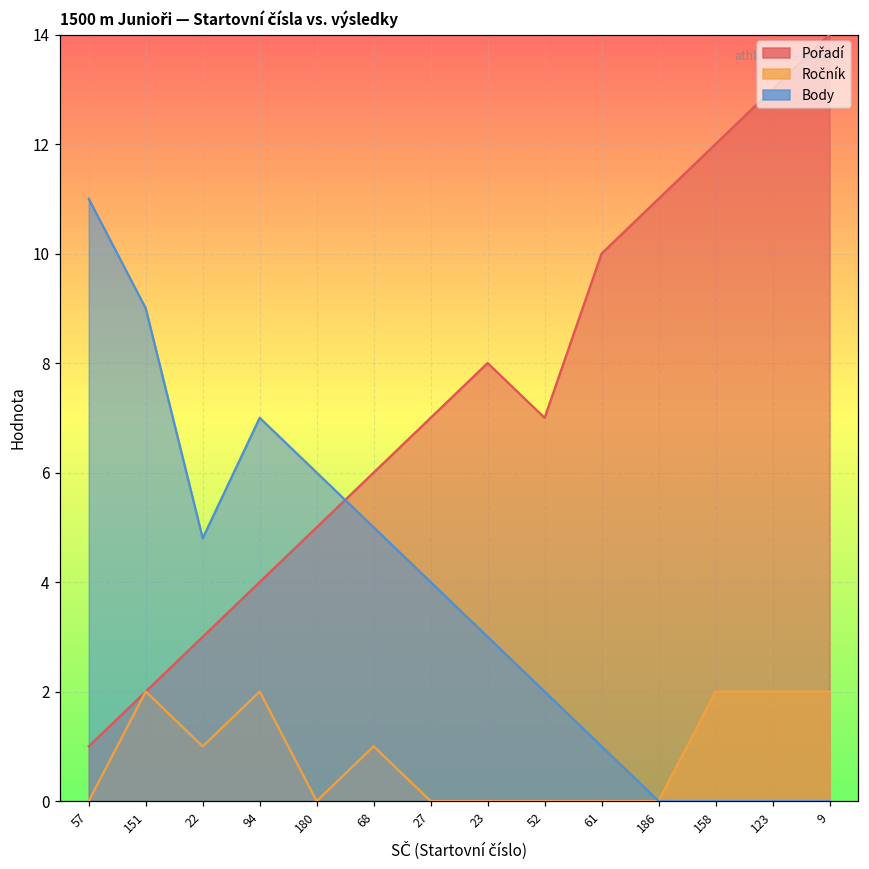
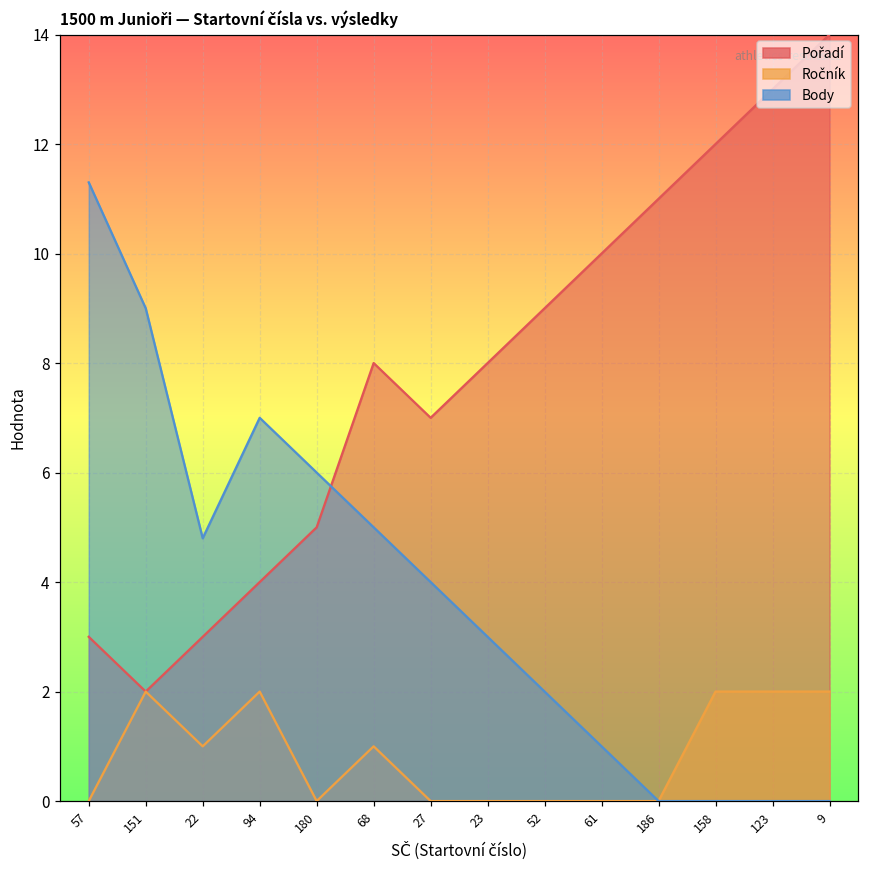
Pořadí, 57: 1 -> 3
Body, 57: 11.0 -> 11.3
Pořadí, 68: 6 -> 8
Pořadí, 52: 7 -> 9
